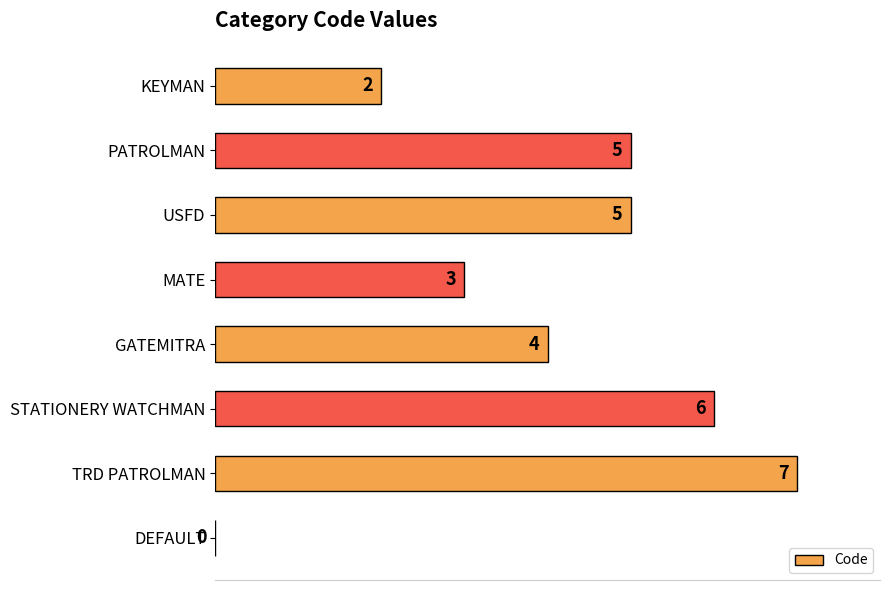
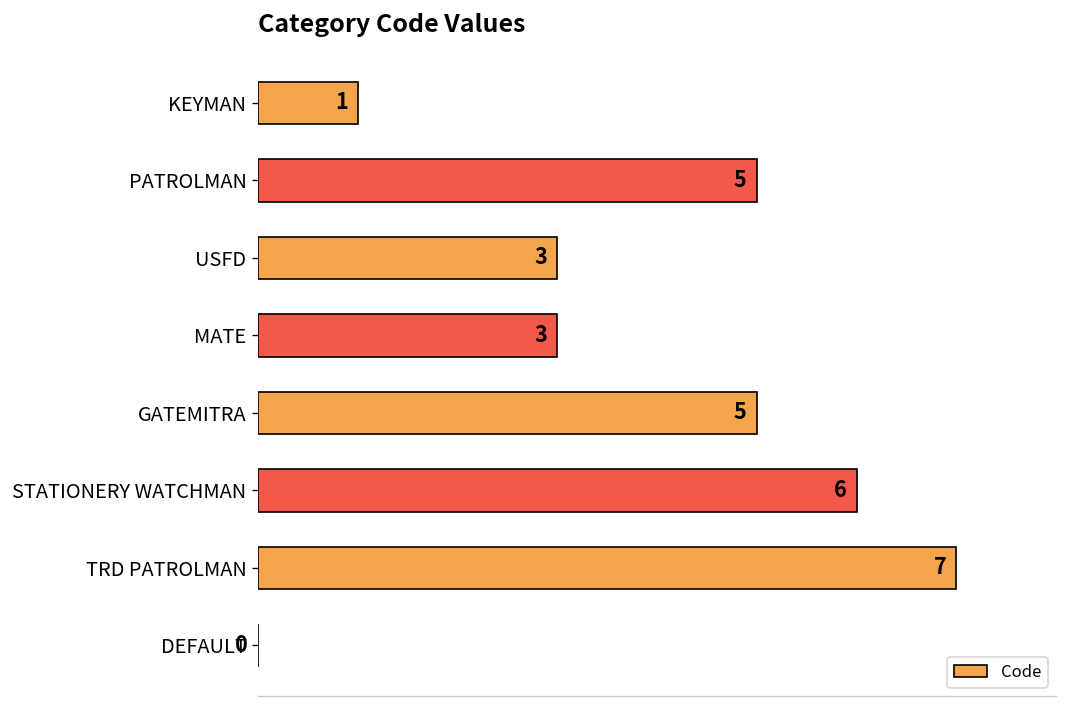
KEYMAN: 2 -> 1
USFD: 5 -> 3
GATEMITRA: 4 -> 5
